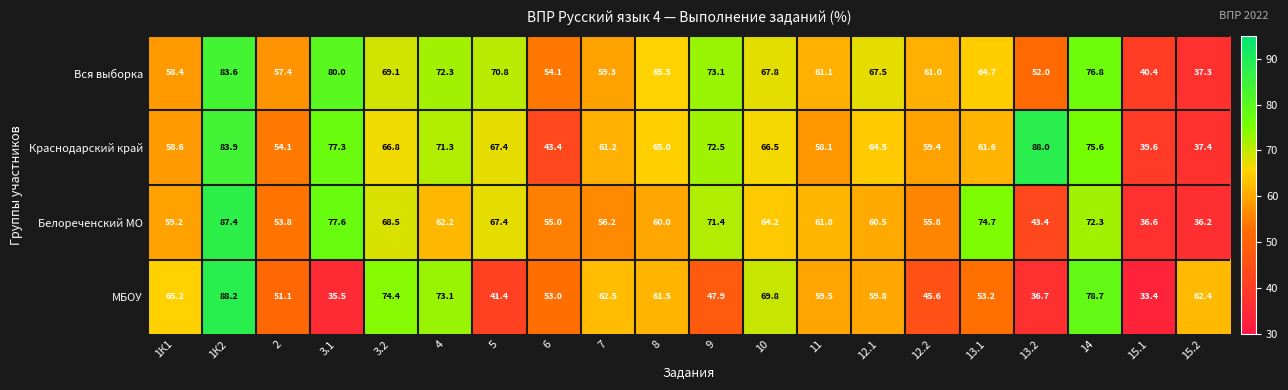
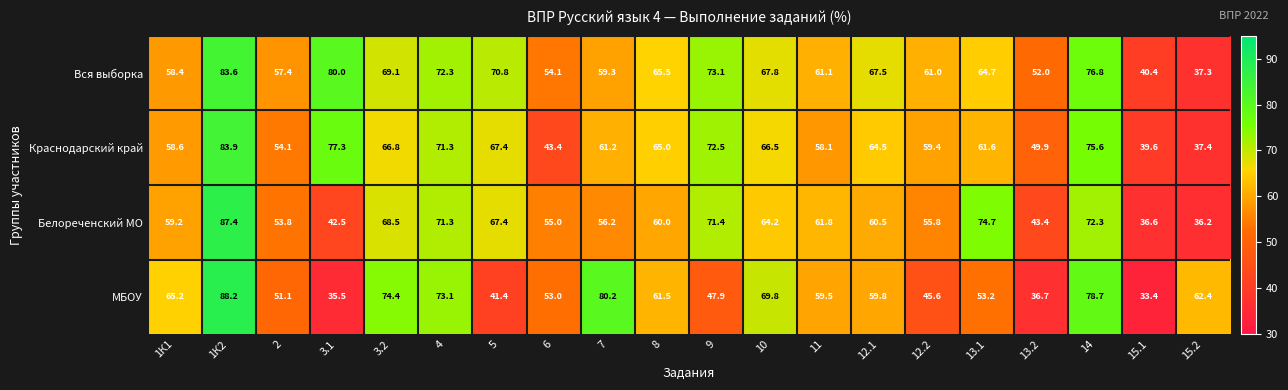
Краснодарский край, 13.2: 88.0 -> 49.9
Белореченский МО, 3.1: 77.6 -> 42.5
Белореченский МО, 4: 62.2 -> 71.3
МБОУ, 7: 62.5 -> 80.2
